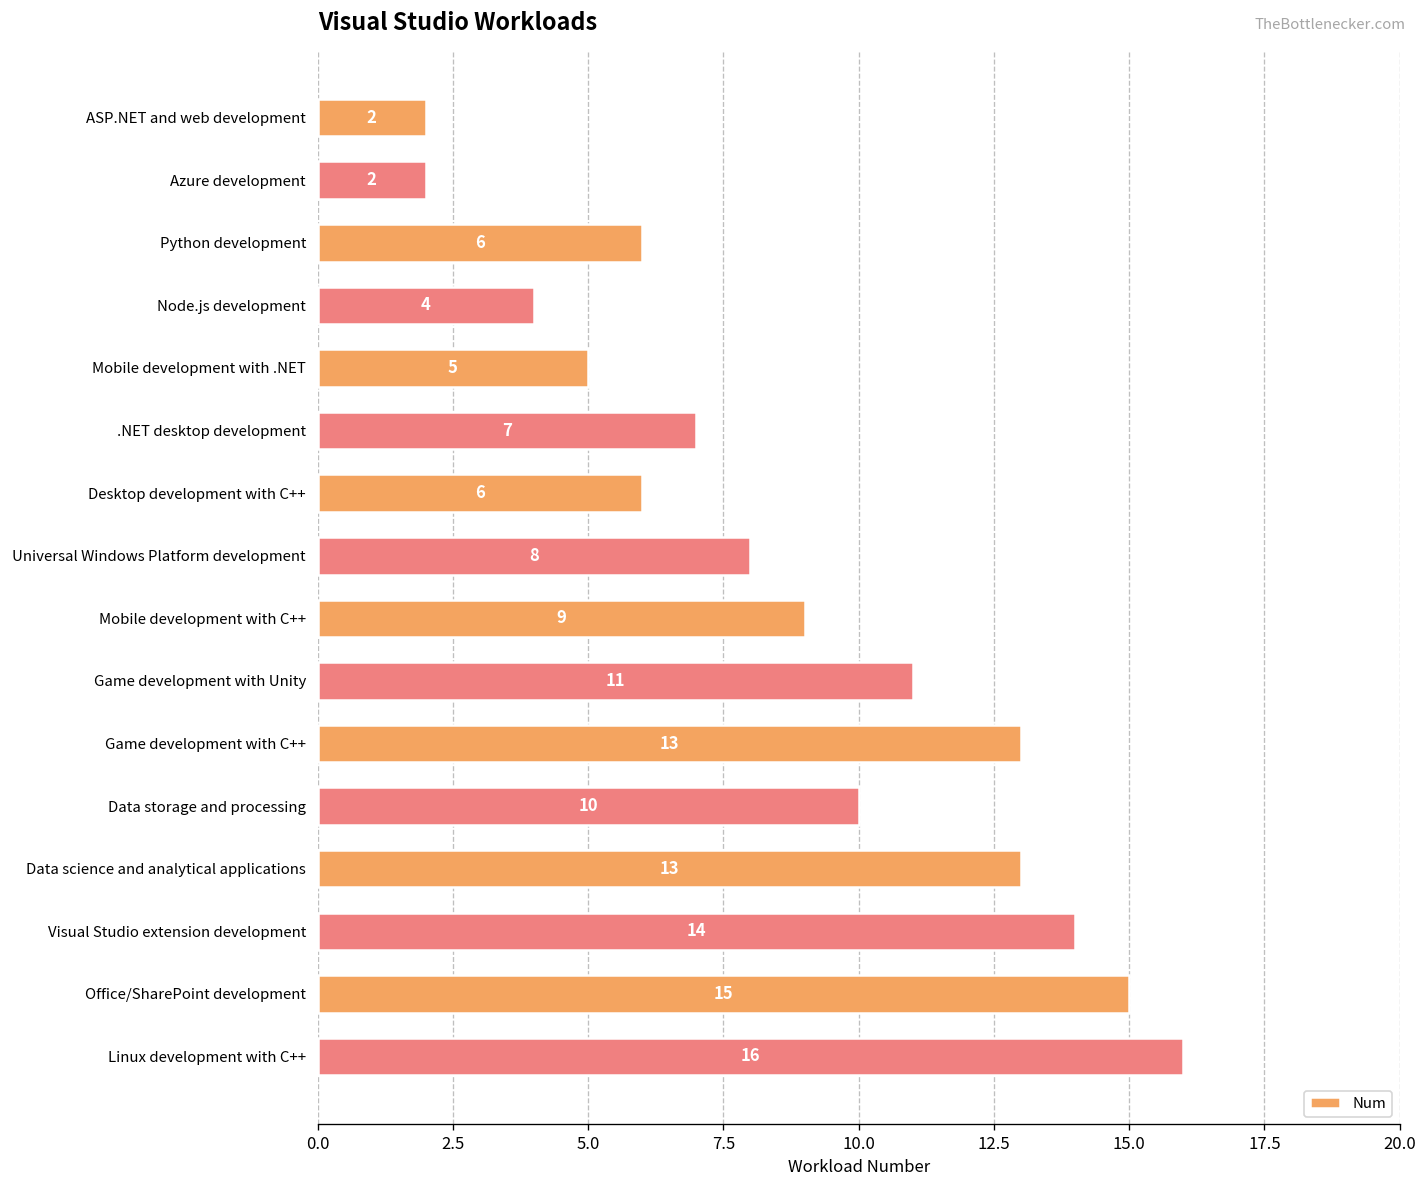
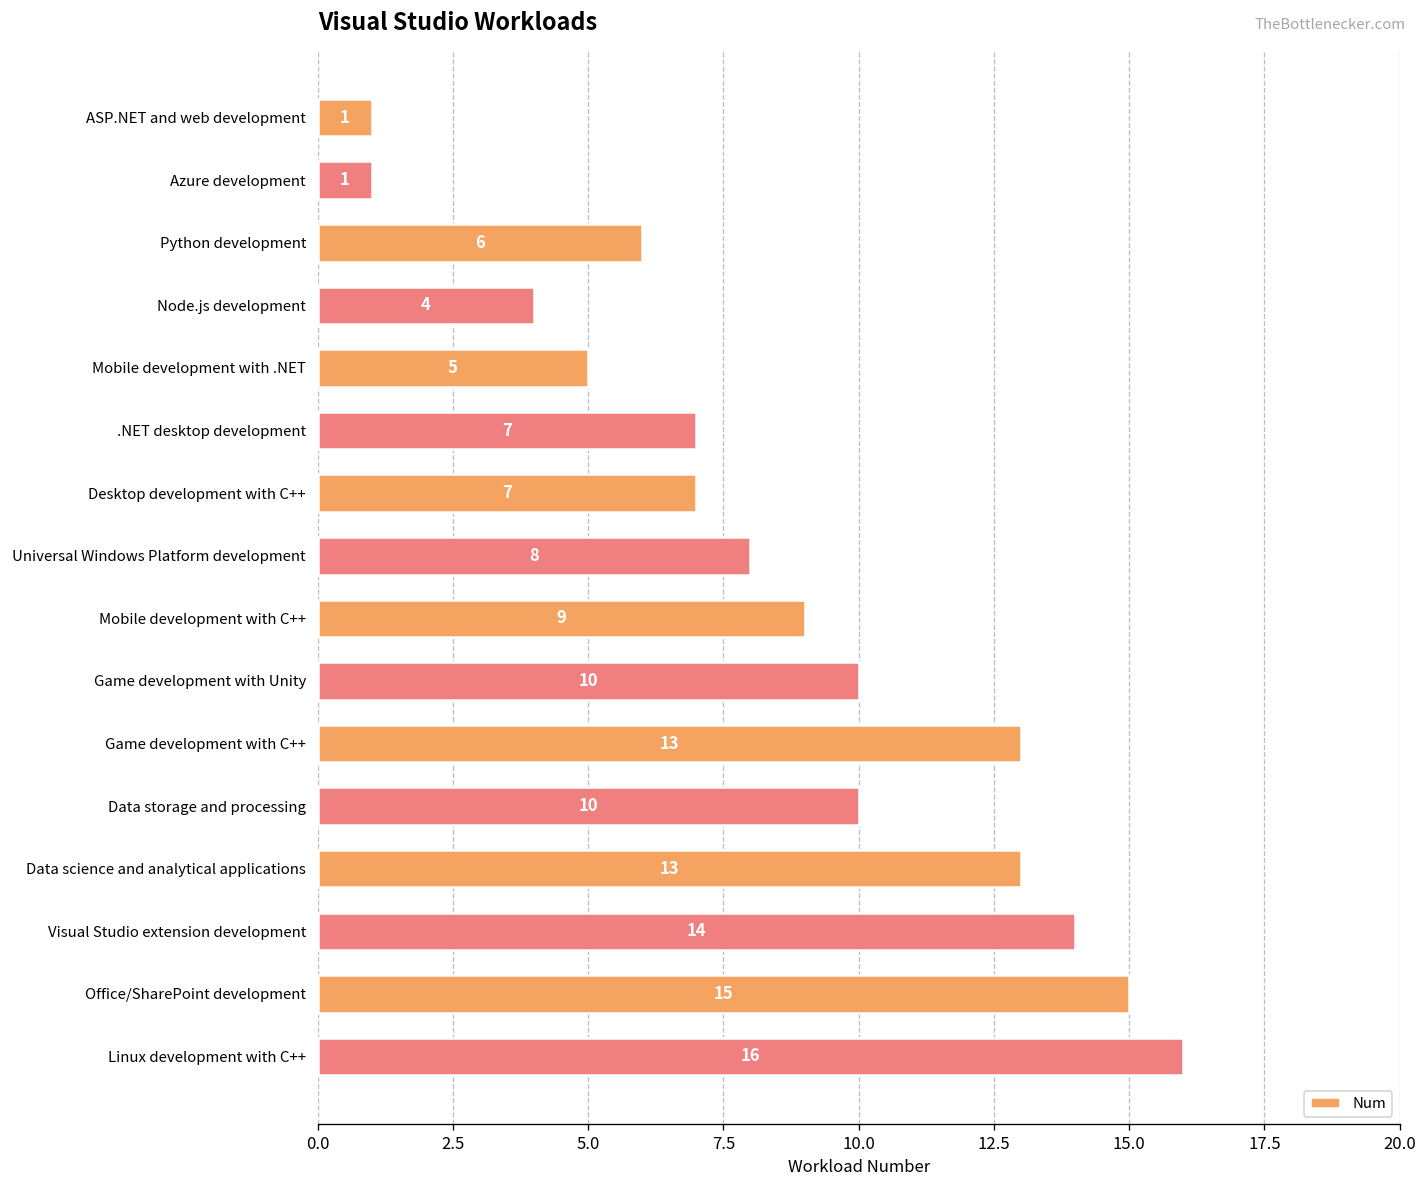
ASP.NET and web development: 2 -> 1
Azure development: 2 -> 1
Desktop development with C++: 6 -> 7
Game development with Unity: 11 -> 10
